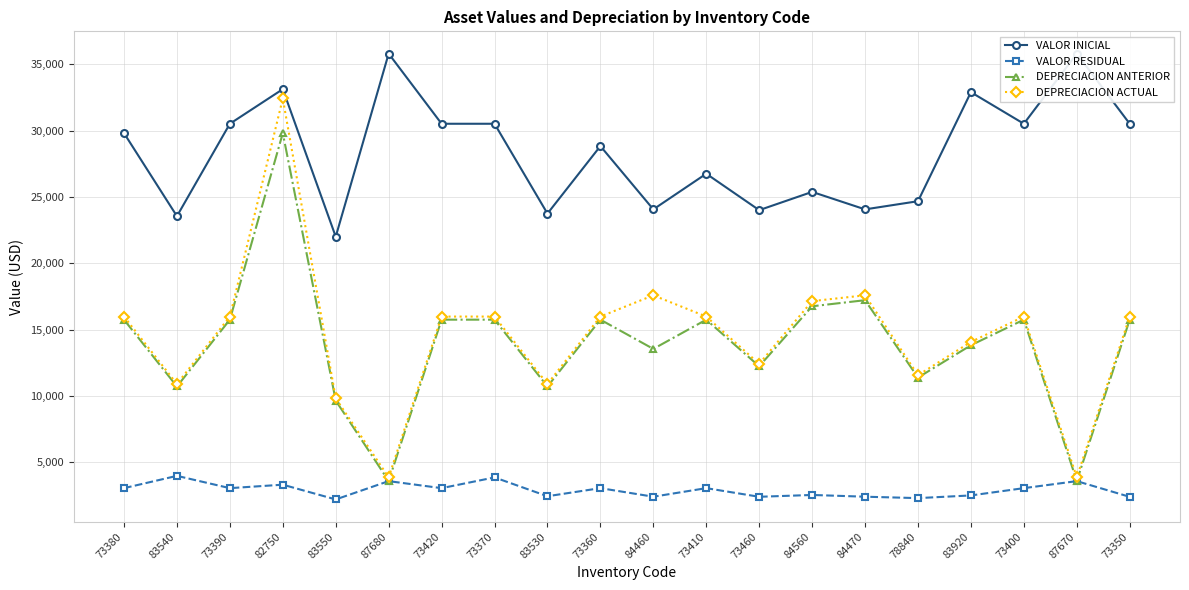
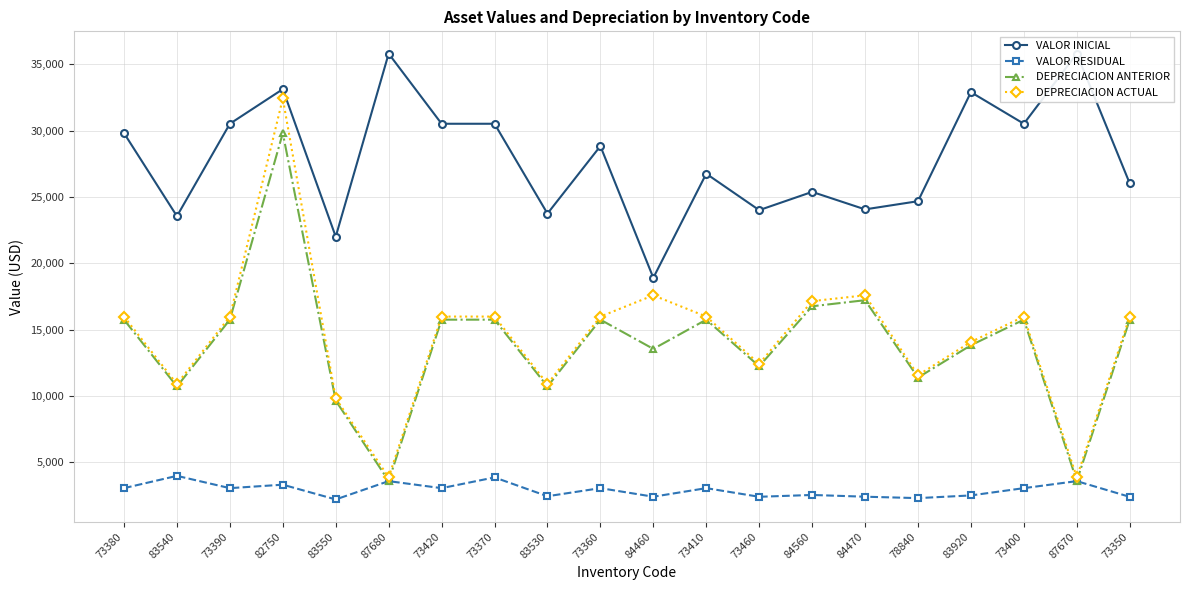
VALOR INICIAL, 84460: 24,100 -> 18,900
VALOR INICIAL, 73350: 30,500 -> 26,000
